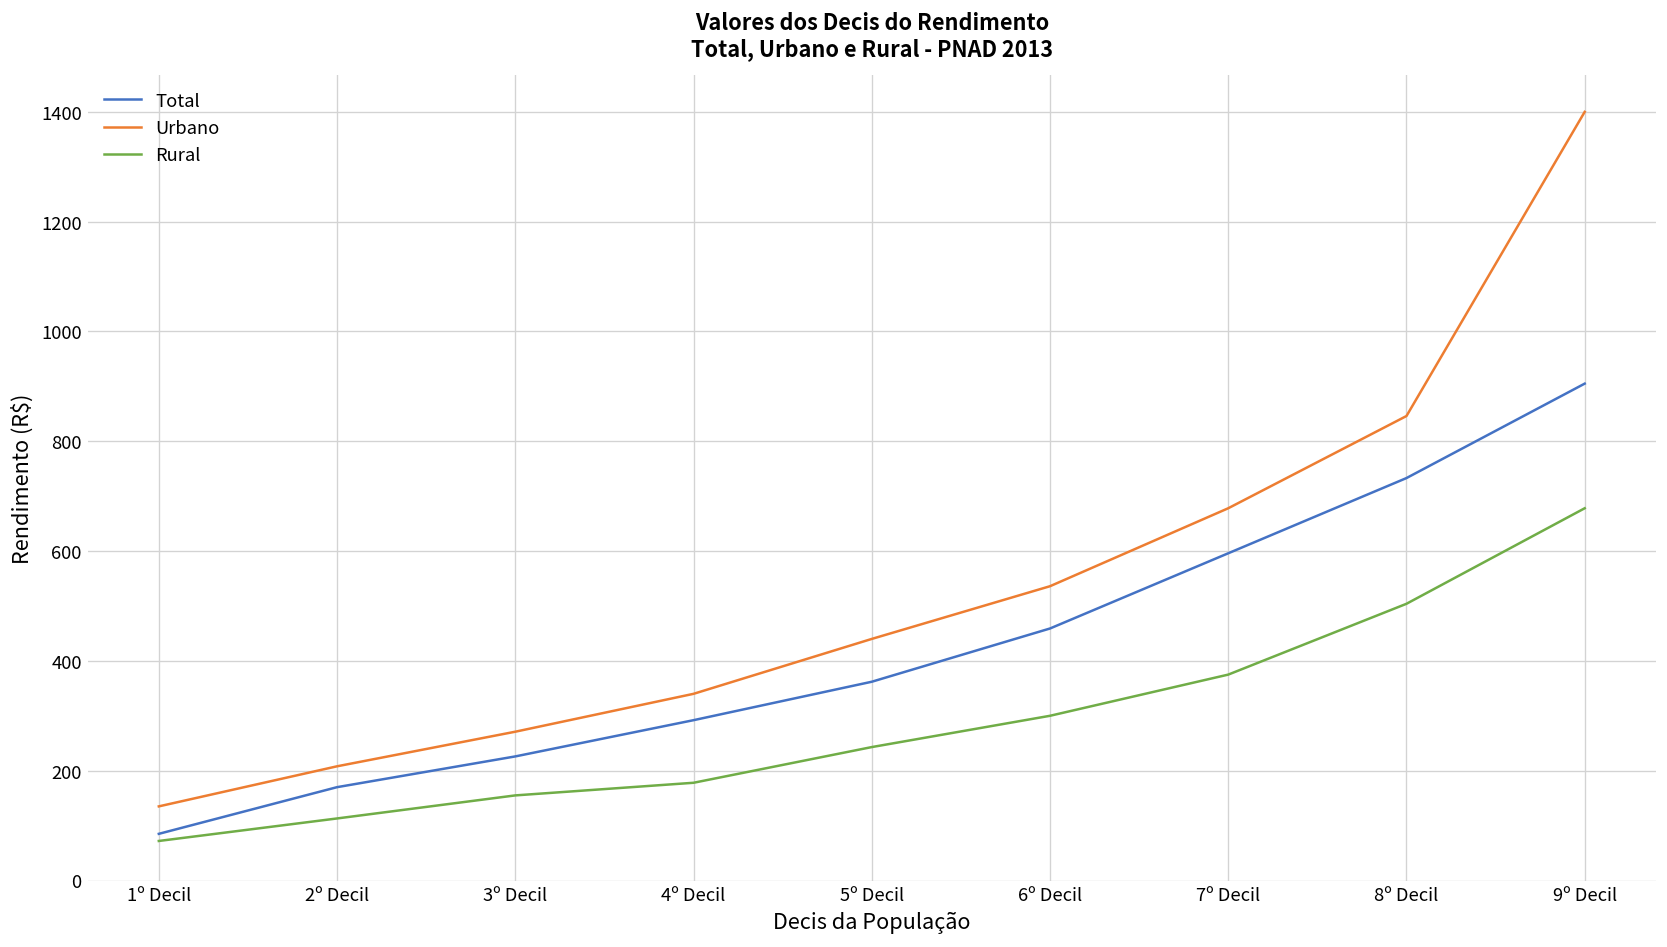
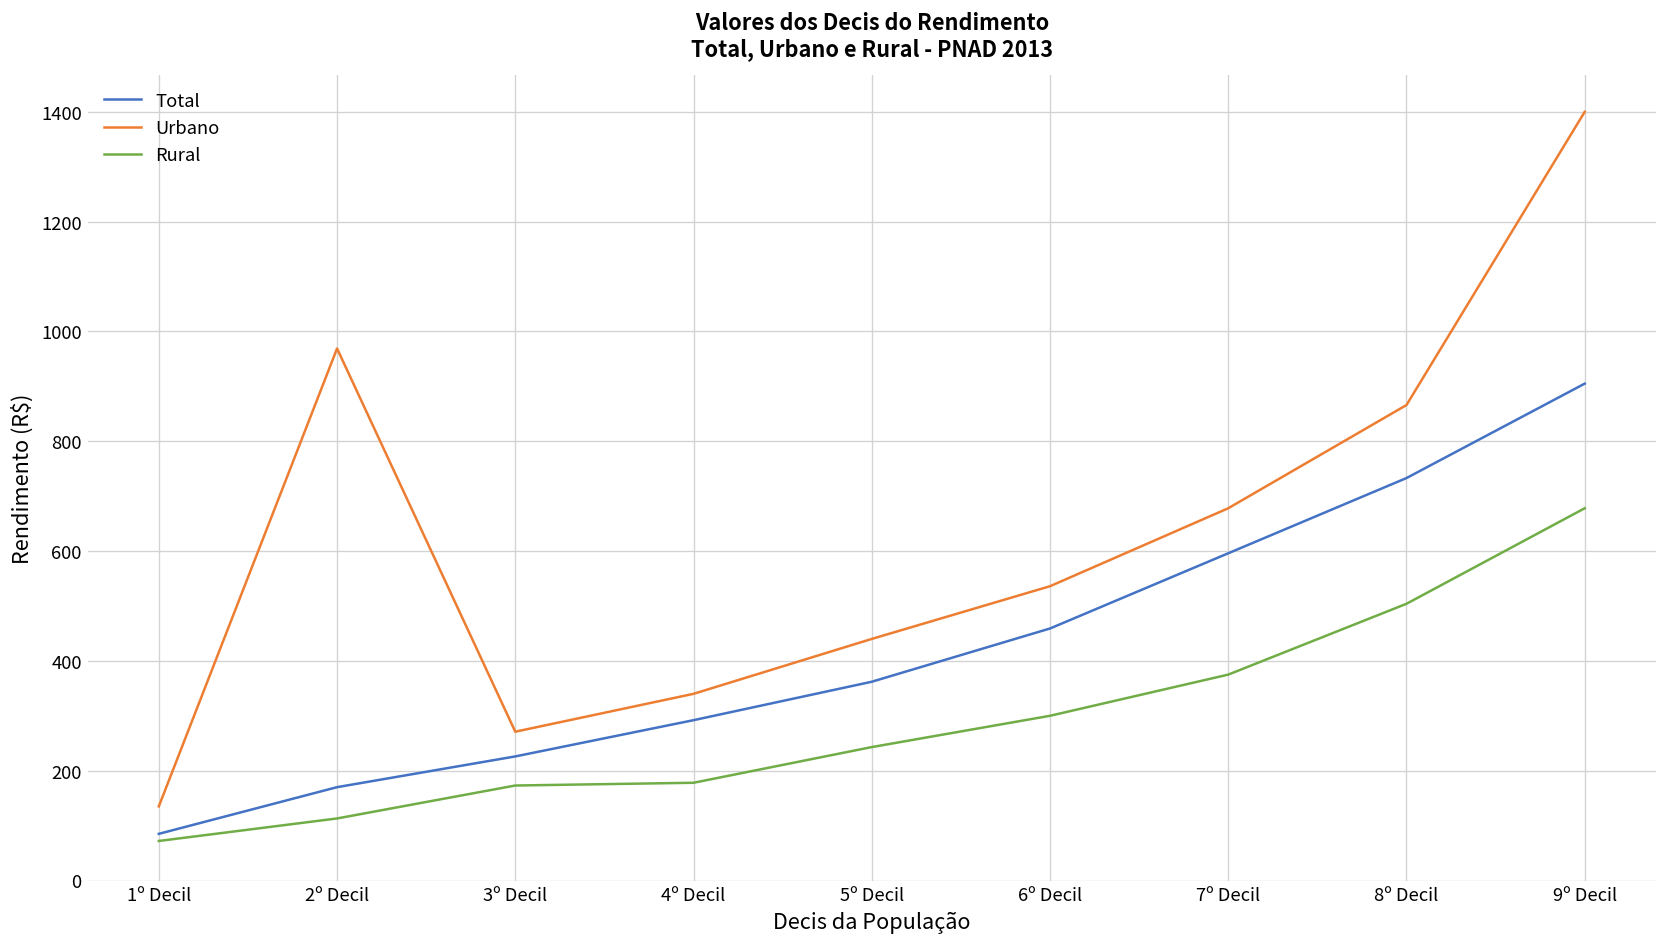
Urbano, 2º Decil: 210 -> 970
Rural, 3º Decil: 160 -> 170
Urbano, 8º Decil: 850 -> 870
